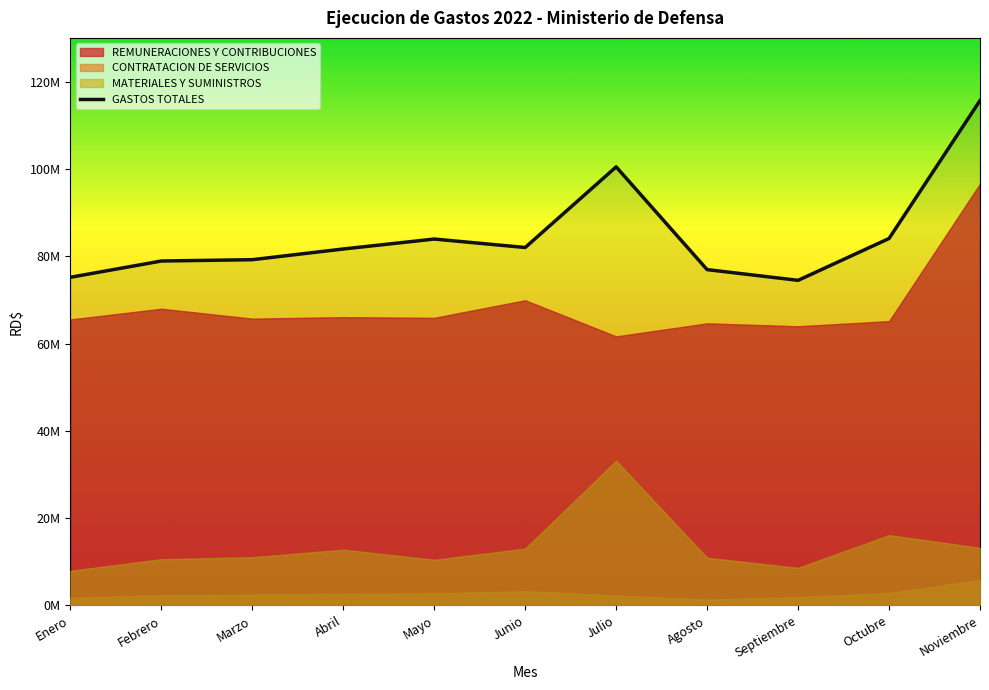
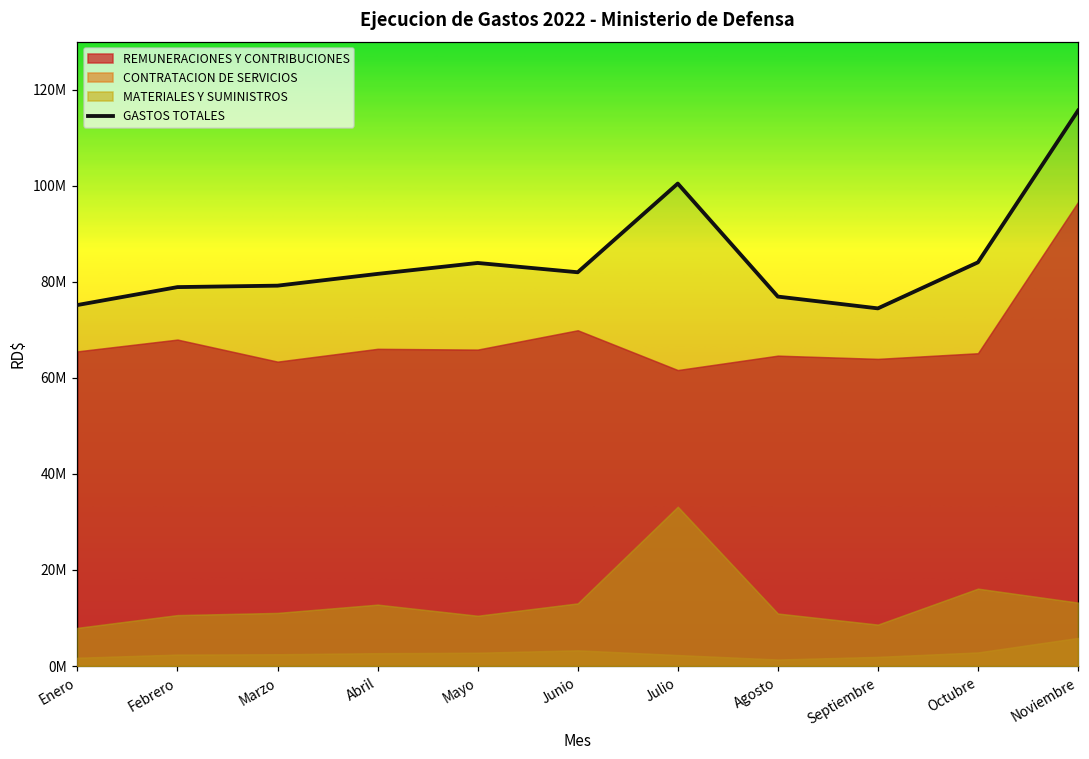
REMUNERACIONES Y CONTRIBUCIONES, Marzo: 66000000 -> 63000000
